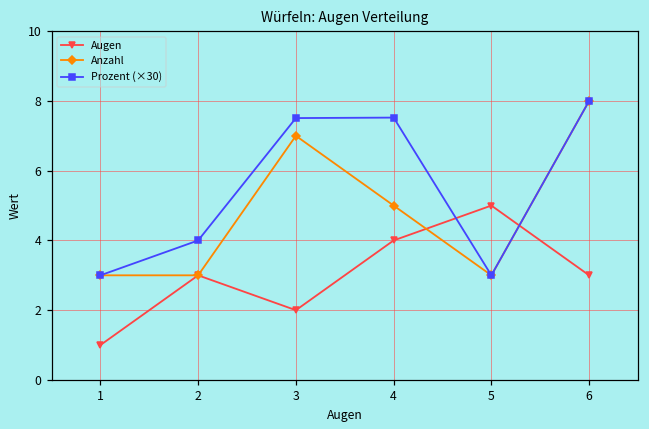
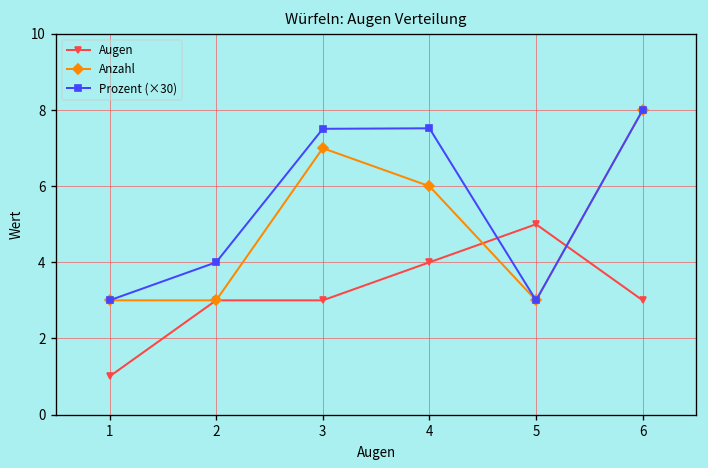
Augen, 3: 2 -> 3
Anzahl, 4: 5 -> 6
